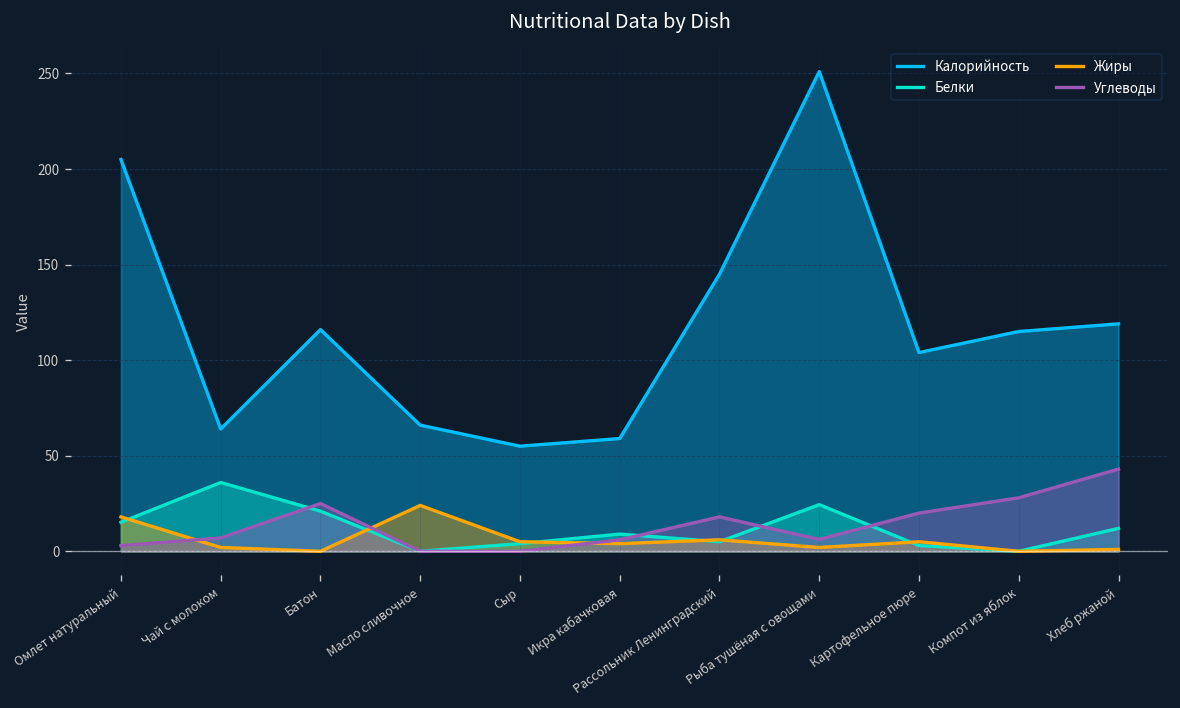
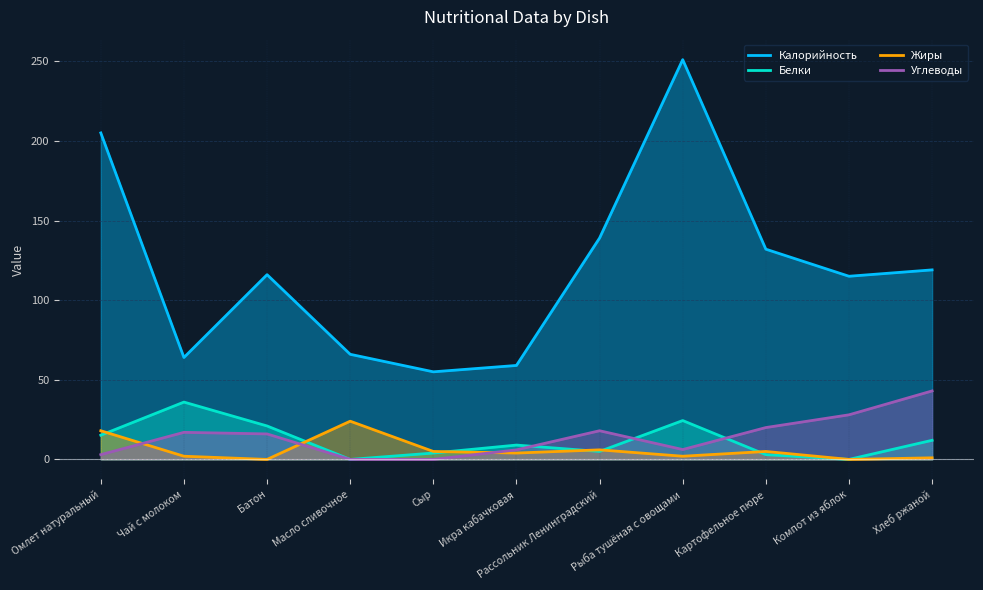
Углеводы, Чай с молоком: 7 -> 17
Углеводы, Батон: 25 -> 16
Калорийность, Рассольник Ленинградский: 145 -> 139
Калорийность, Картофельное пюре: 104 -> 132
